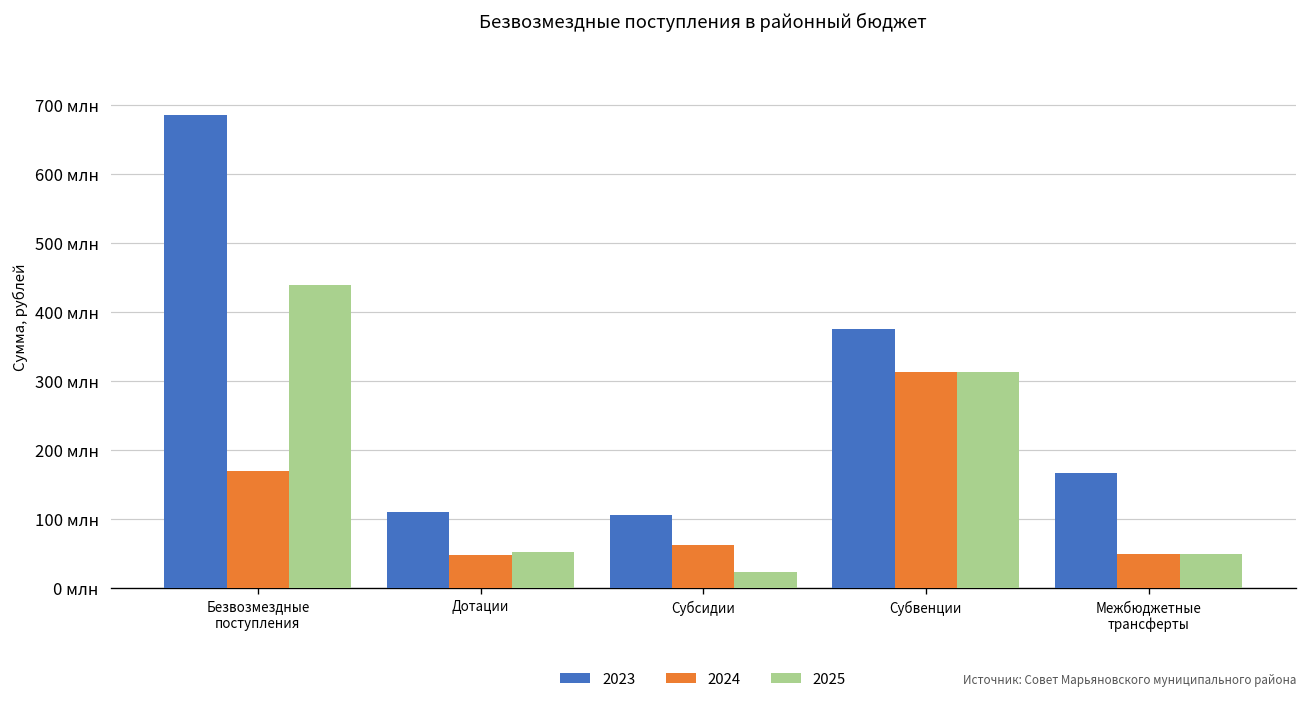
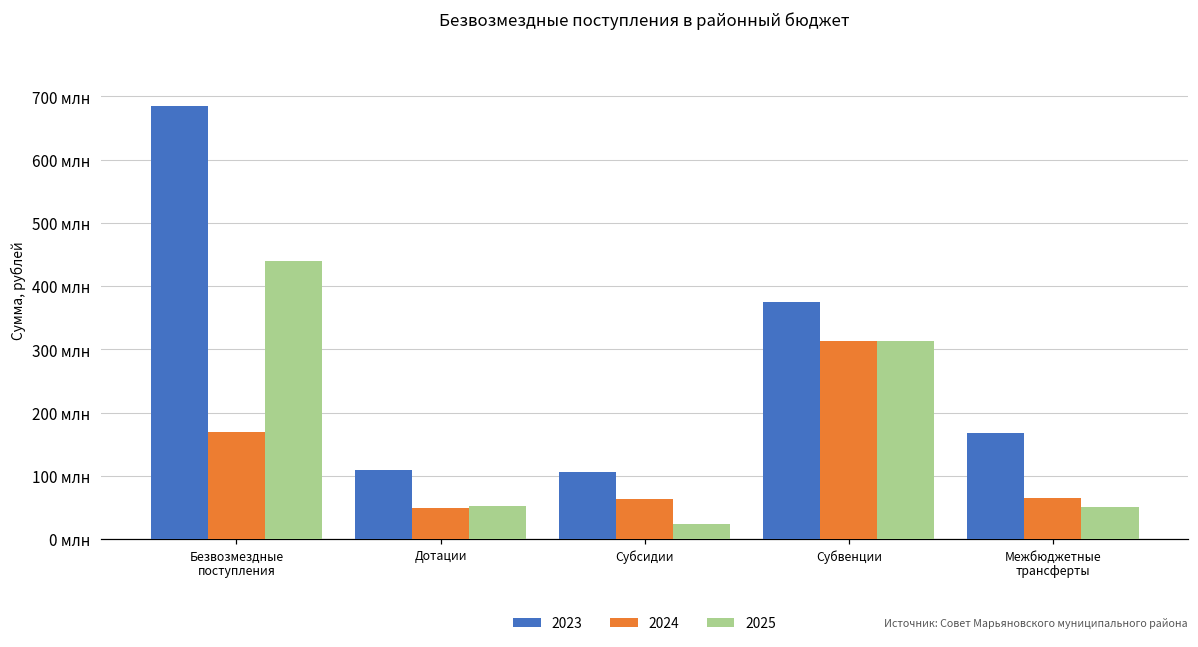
2024, Межбюджетные трансферты: 50 млн -> 60 млн
